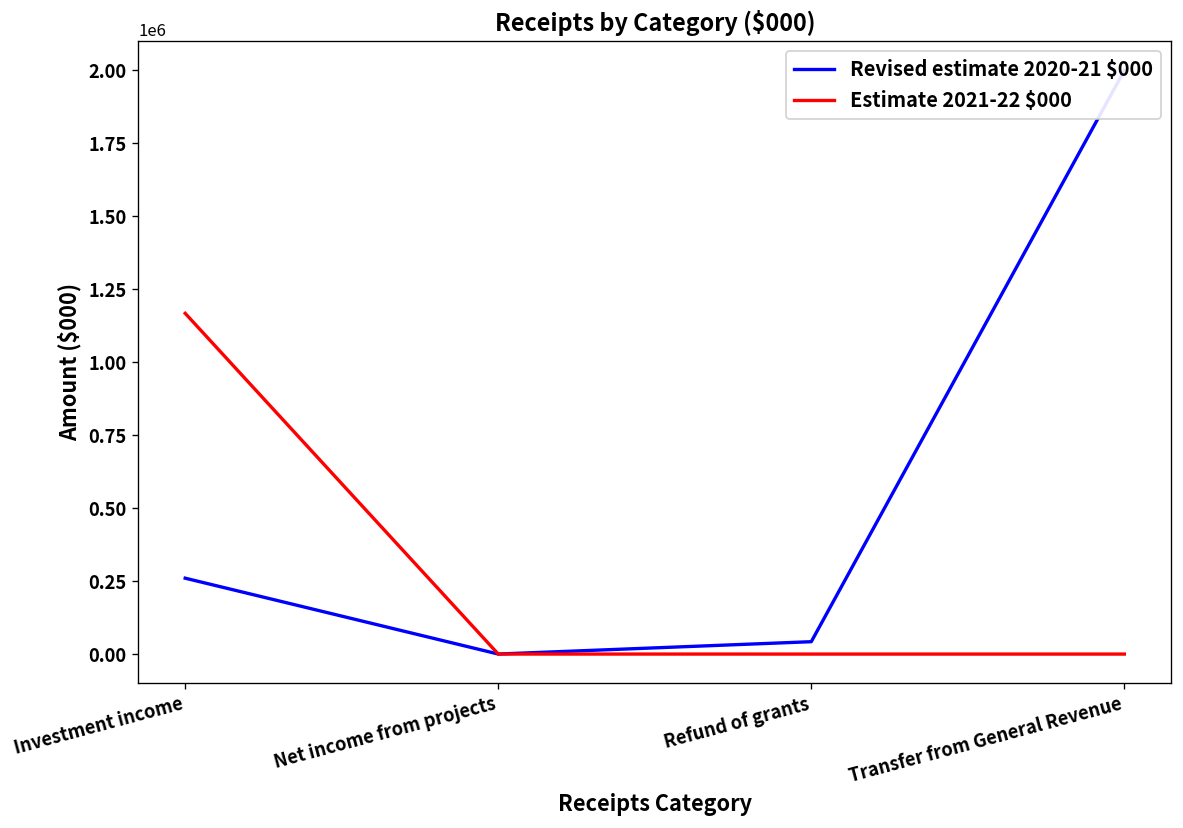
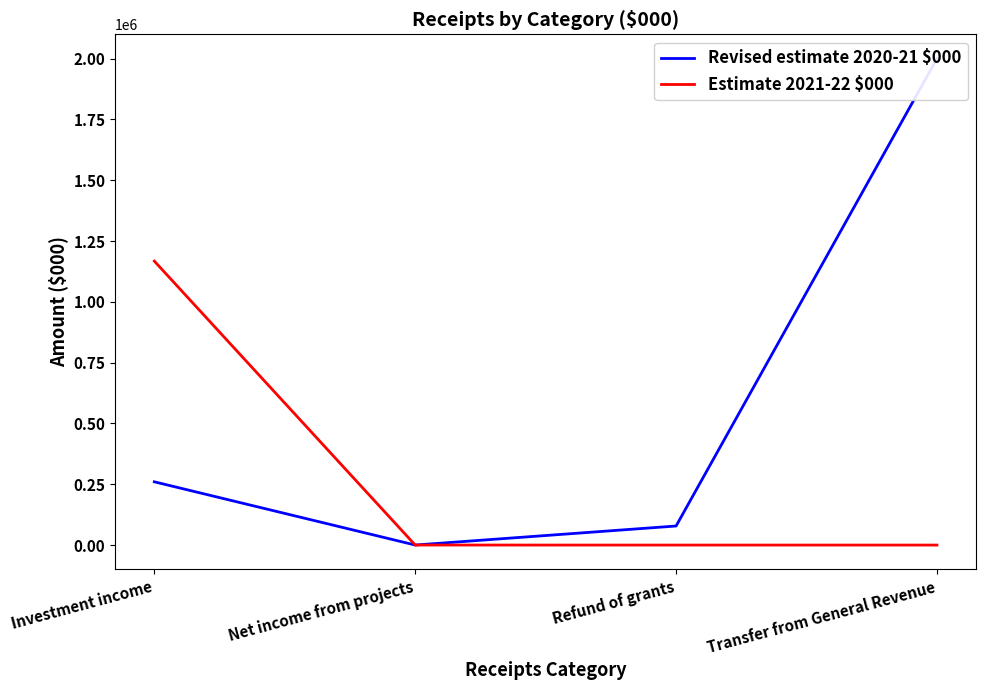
Revised estimate 2020-21 $000, Refund of grants: 40000 -> 80000
